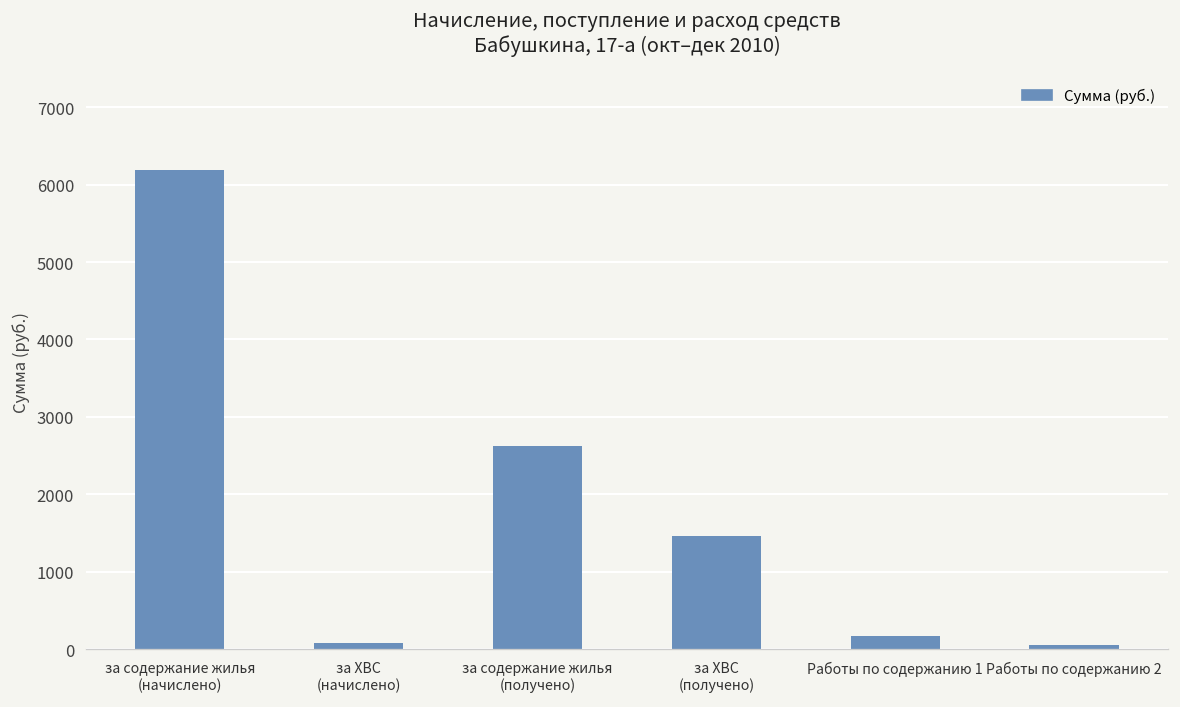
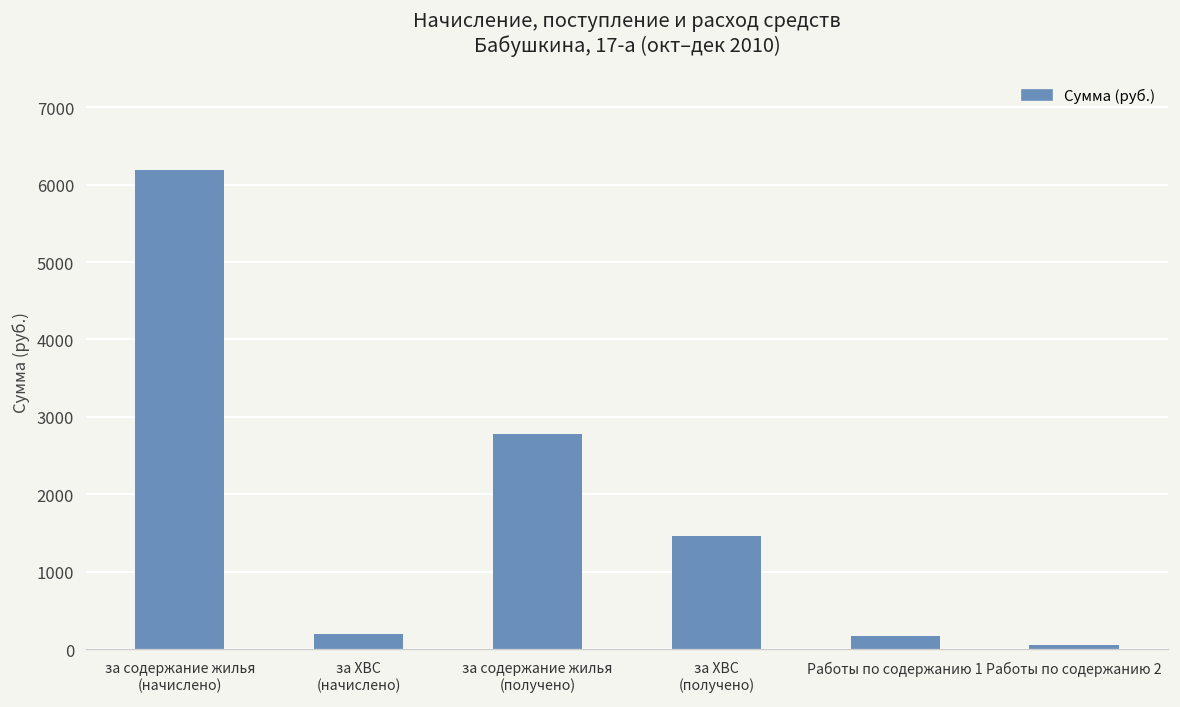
за ХВС (начислено): 100 -> 200
за содержание жилья (получено): 2600 -> 2800
